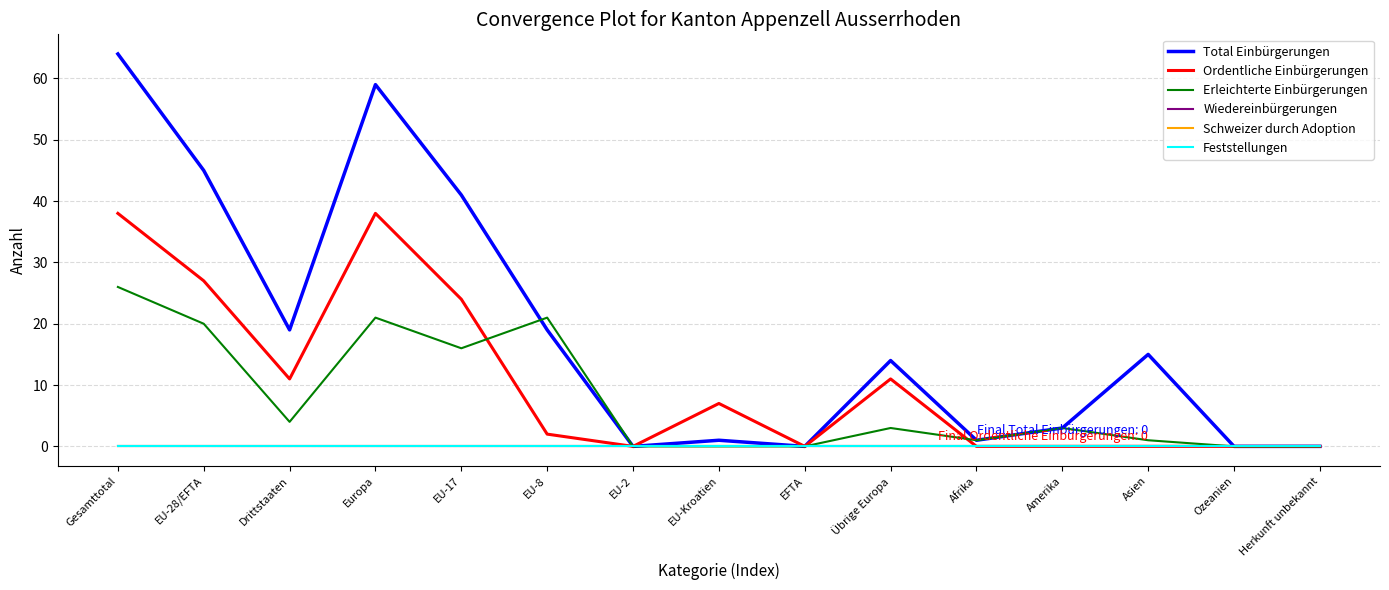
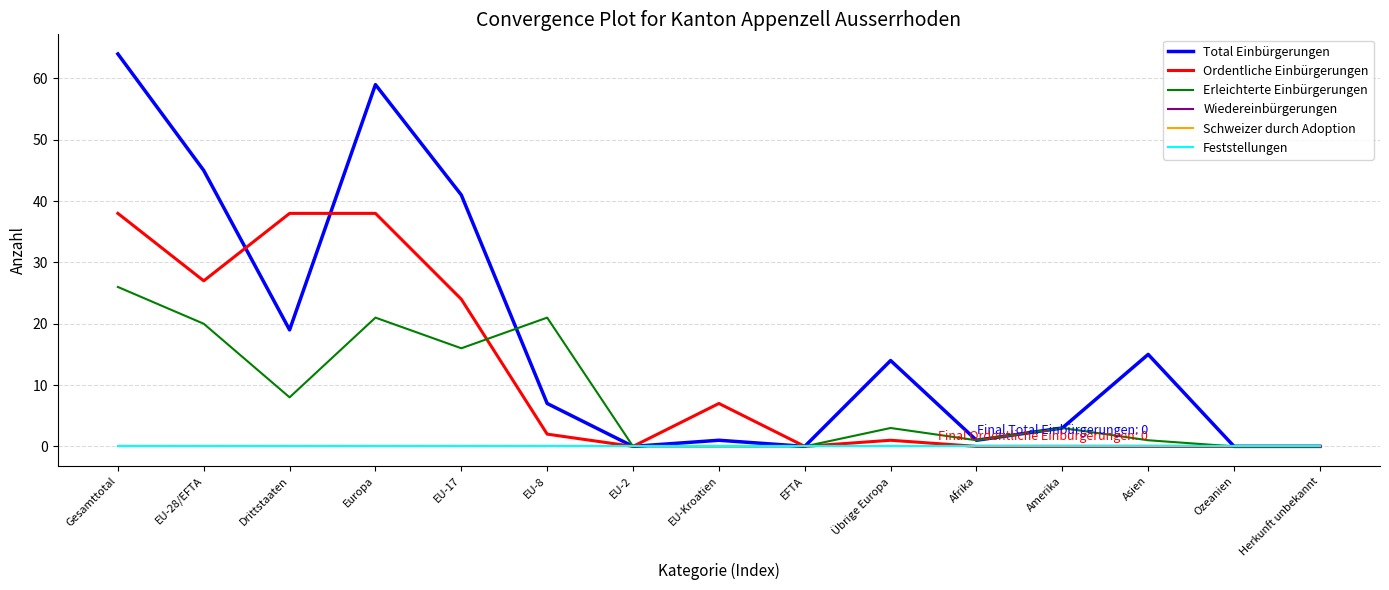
Ordentliche Einbürgerungen, Drittstaaten: 11 -> 38
Erleichterte Einbürgerungen, Drittstaaten: 4 -> 8
Total Einbürgerungen, EU-8: 19 -> 7
Ordentliche Einbürgerungen, Übrige Europa: 11 -> 1
